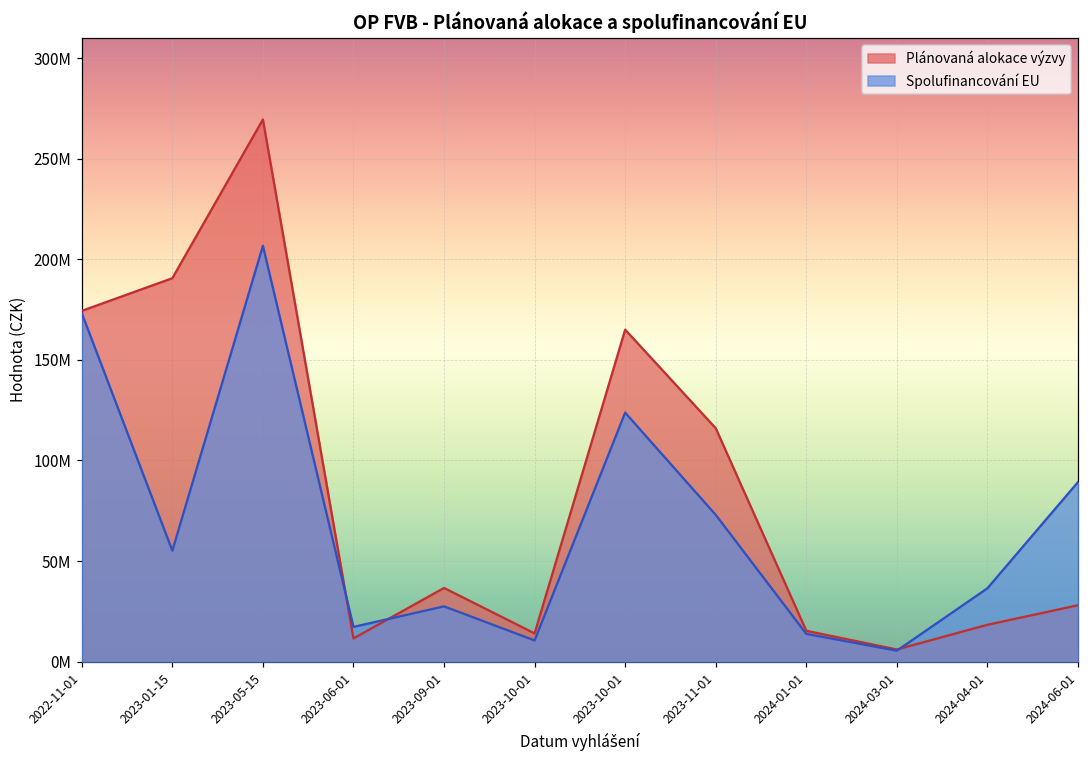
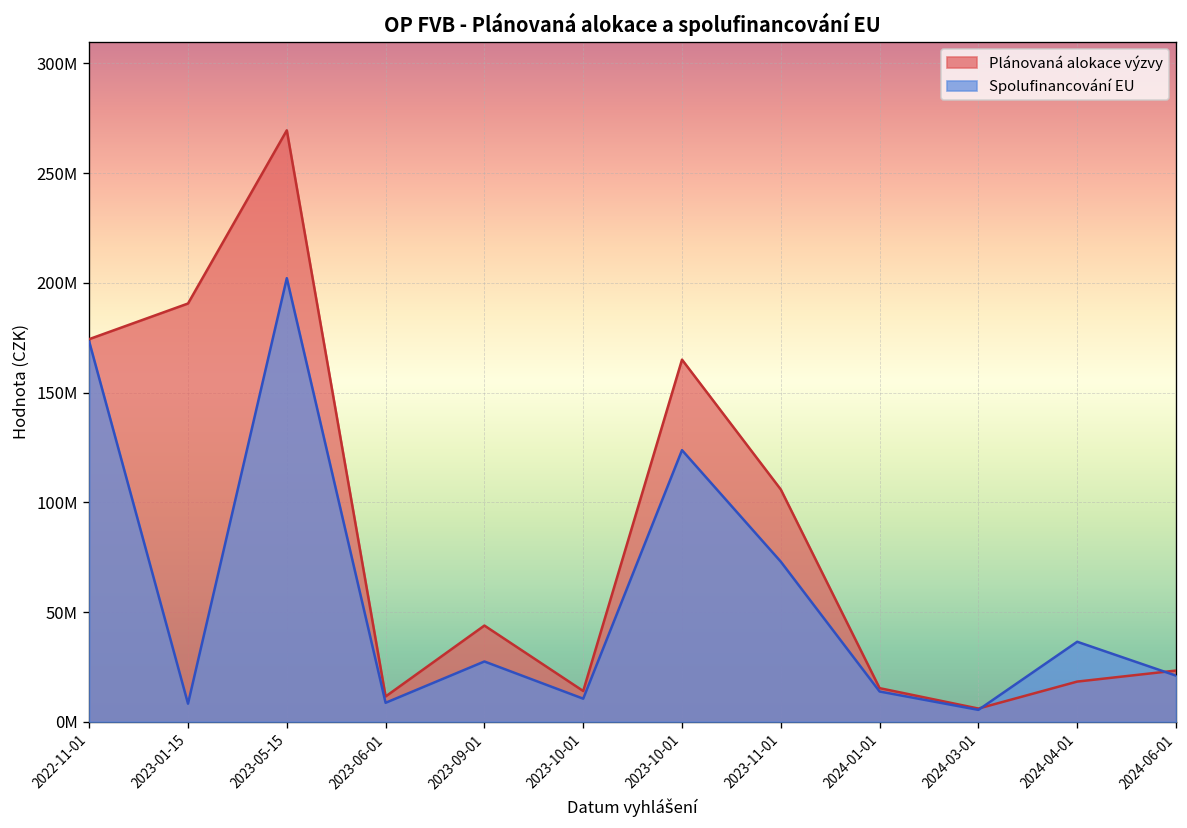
Spolufinancování EU, 2023-01-15: 55000000 -> 8000000
Spolufinancování EU, 2023-05-15: 207000000 -> 202000000
Spolufinancování EU, 2023-06-01: 17000000 -> 9000000
Plánovaná alokace výzvy, 2023-09-01: 37000000 -> 44000000
Plánovaná alokace výzvy, 2023-11-01: 116000000 -> 106000000
Plánovaná alokace výzvy, 2024-06-01: 28000000 -> 23000000
Spolufinancování EU, 2024-06-01: 89000000 -> 21000000
